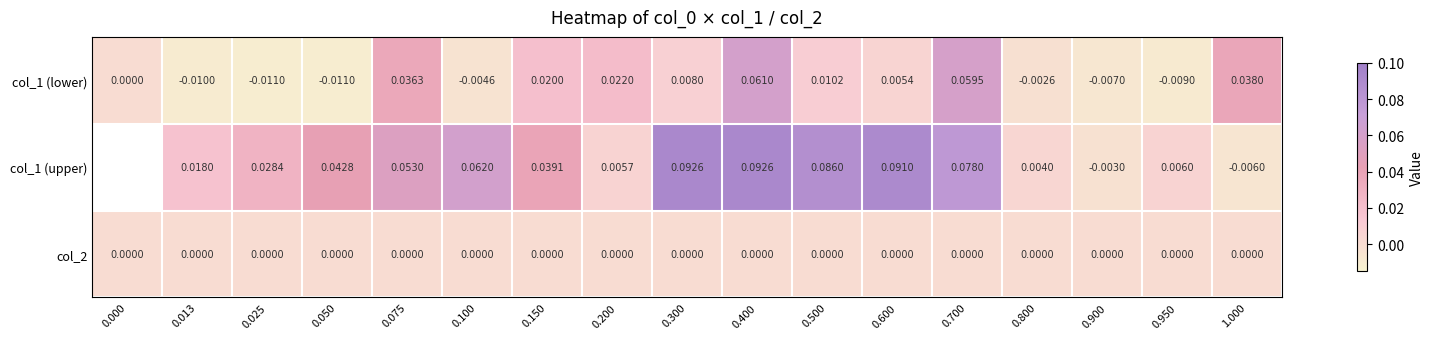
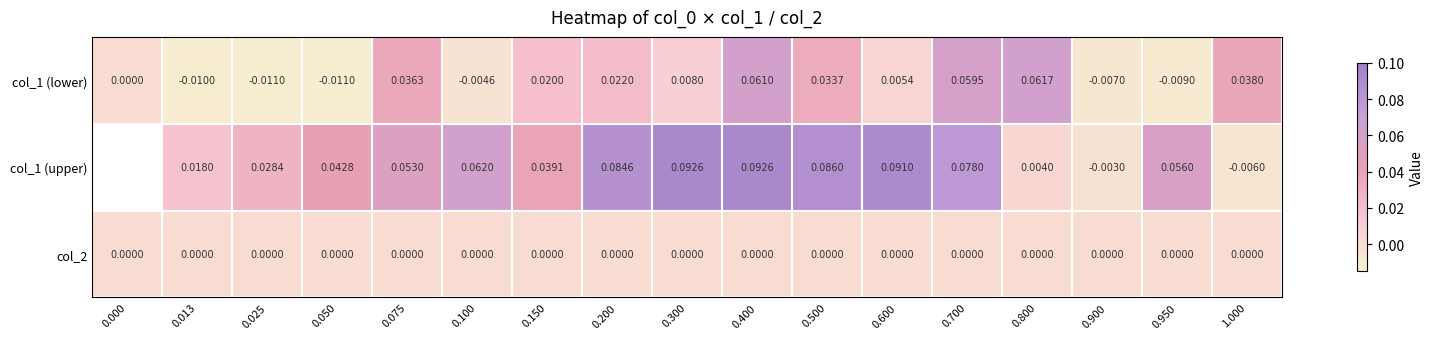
col_1 (lower), 0.500: 0.0102 -> 0.0337
col_1 (lower), 0.800: -0.0026 -> 0.0617
col_1 (upper), 0.200: 0.0057 -> 0.0846
col_1 (upper), 0.950: 0.0060 -> 0.0560
